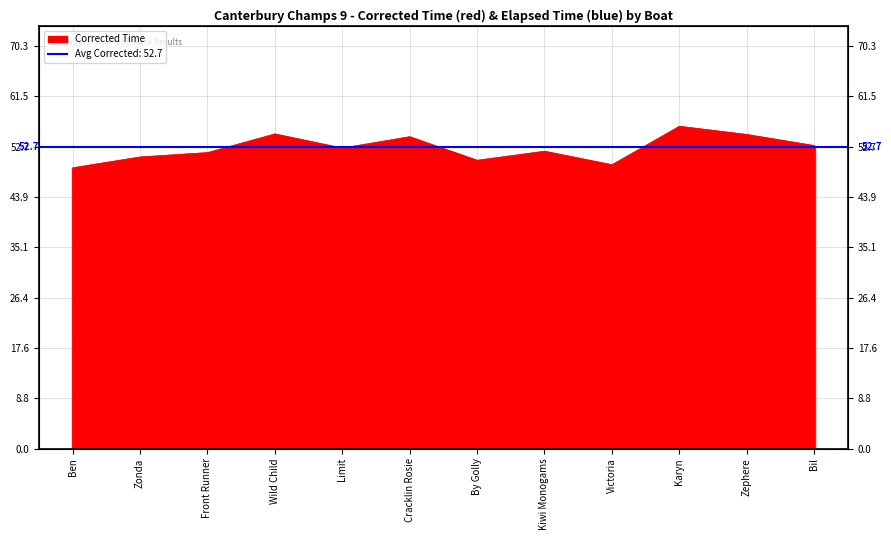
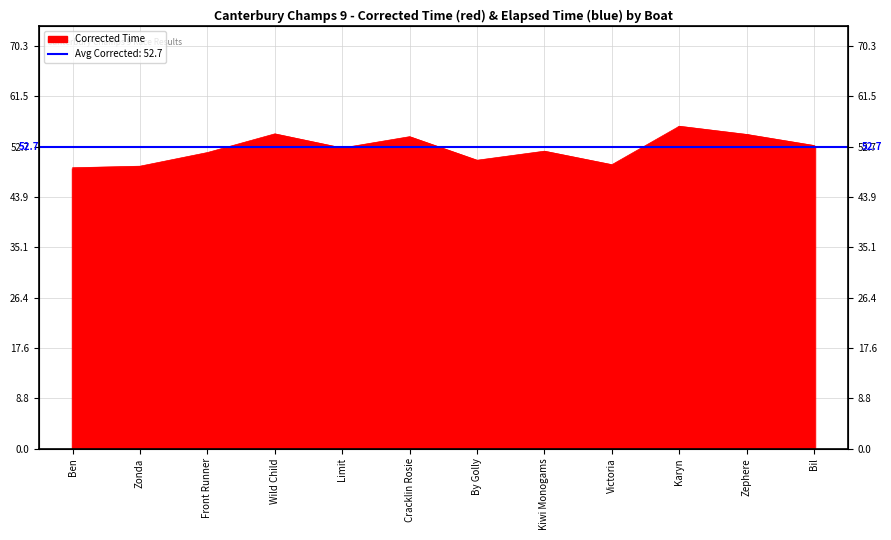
Zonda: 51 -> 49
